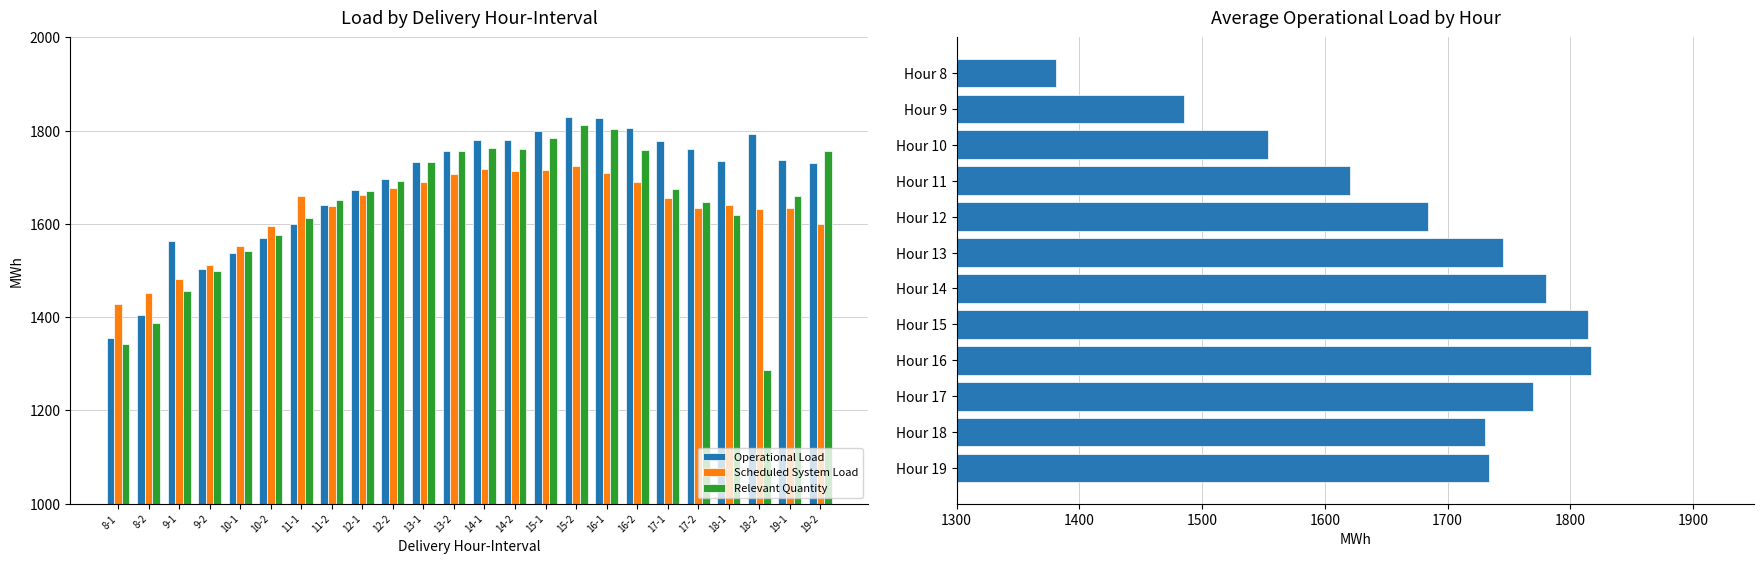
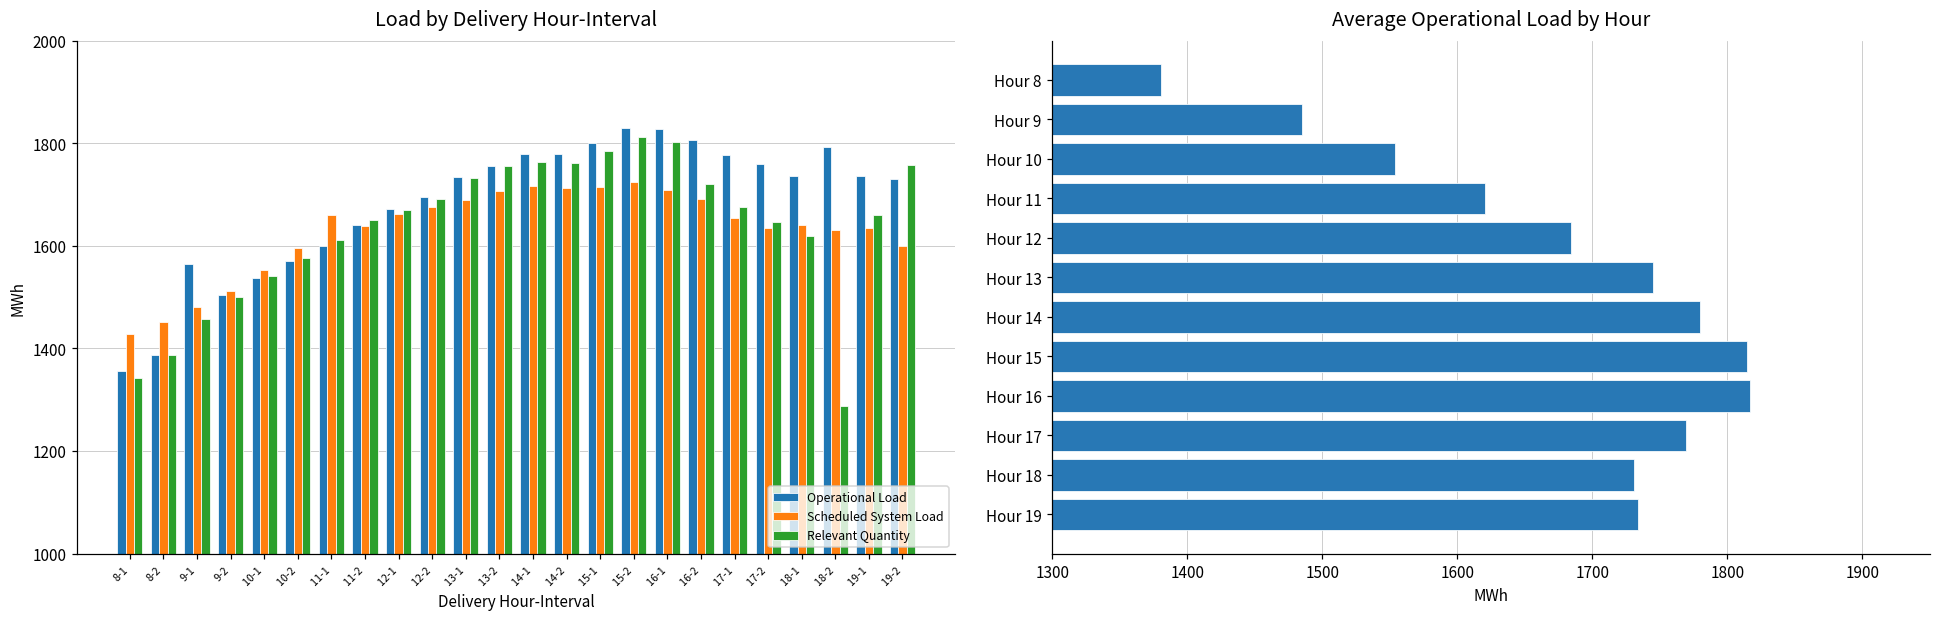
Load by Delivery Hour-Interval, Operational Load, 8-2: 1410 -> 1390
Load by Delivery Hour-Interval, Relevant Quantity, 16-2: 1760 -> 1720
